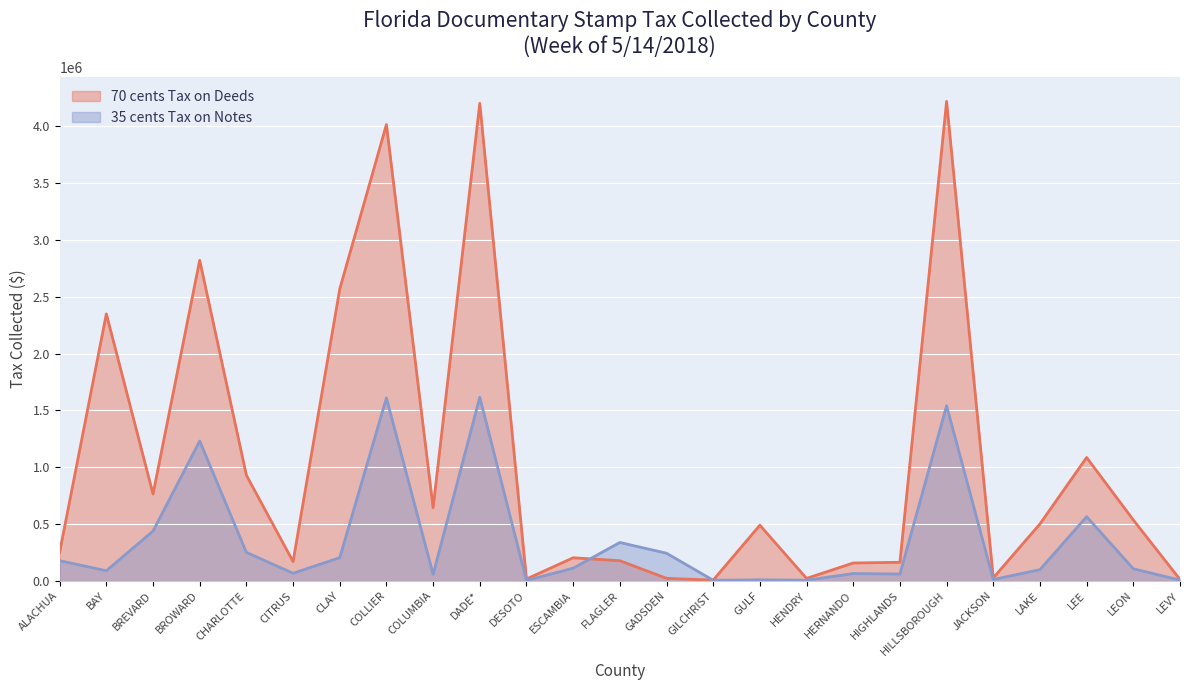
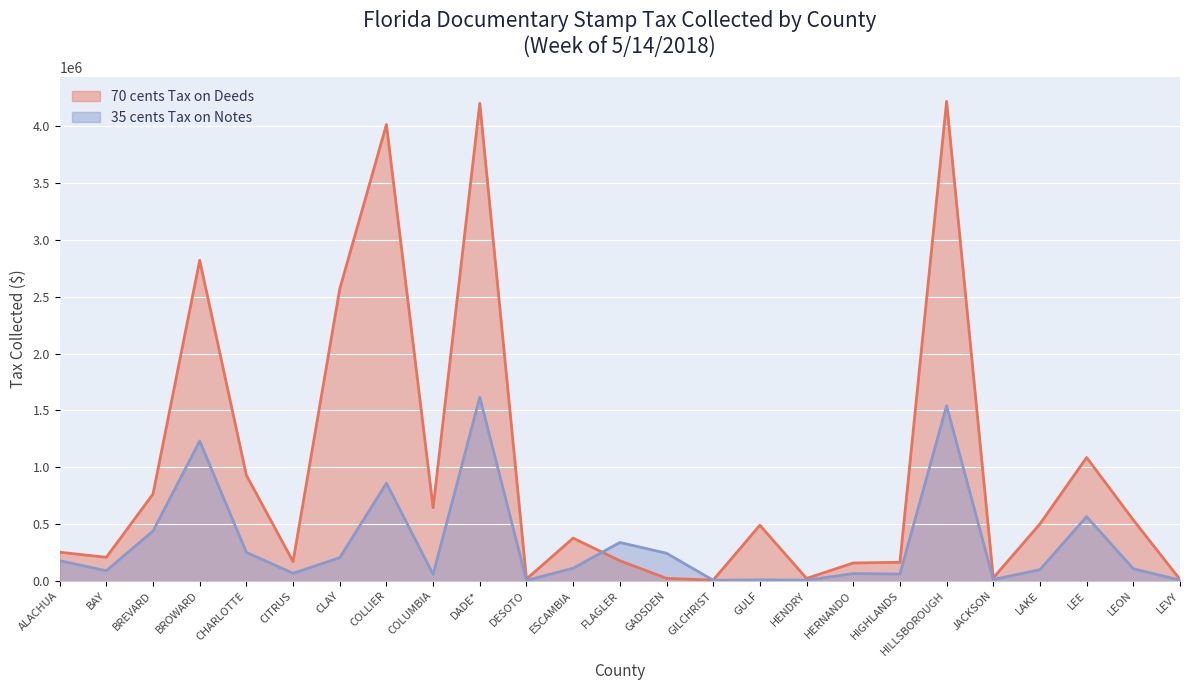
70 cents Tax on Deeds, BAY: 2350000 -> 210000
35 cents Tax on Notes, COLLIER: 1610000 -> 860000
70 cents Tax on Deeds, ESCAMBIA: 200000 -> 380000
